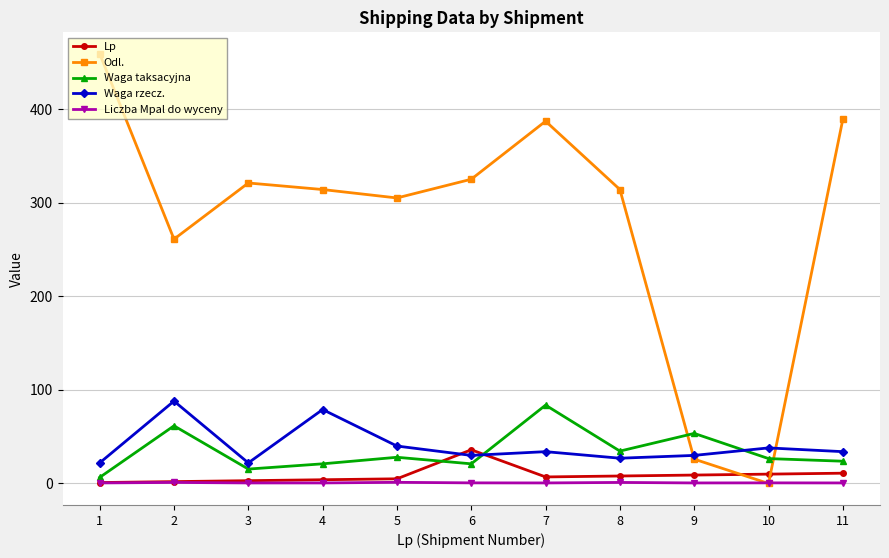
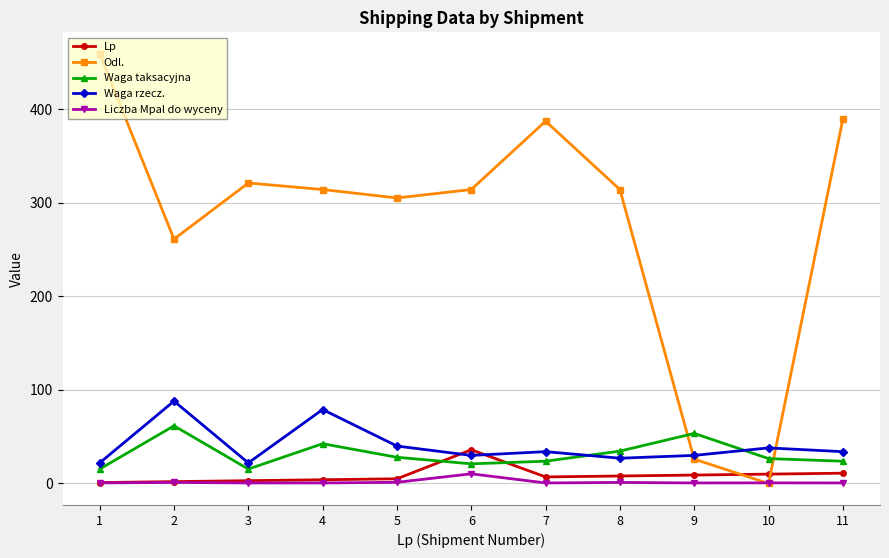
Waga taksacyjna, 1: 10 -> 20
Waga taksacyjna, 4: 20 -> 40
Odl., 6: 330 -> 310
Liczba Mpal do wyceny, 6: 0 -> 10
Waga taksacyjna, 7: 80 -> 20
